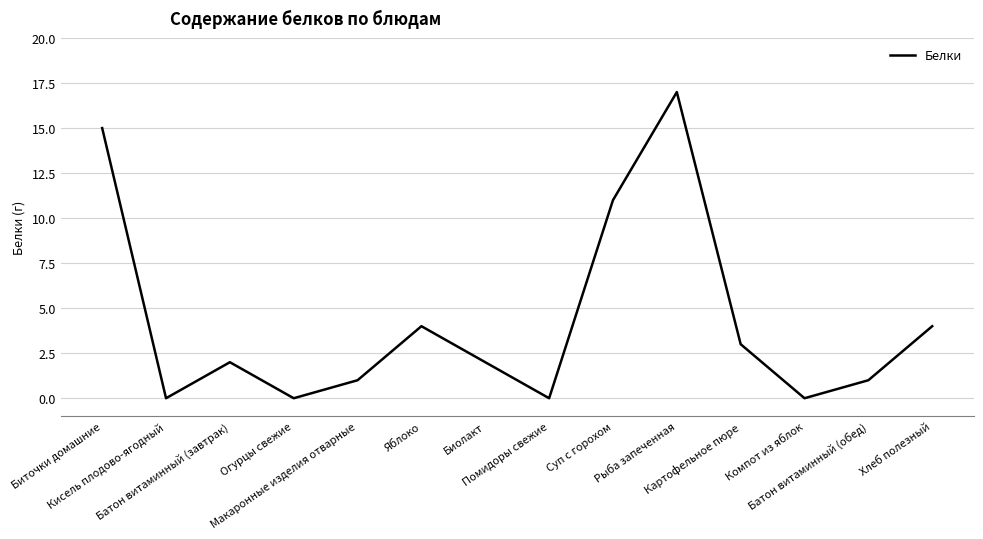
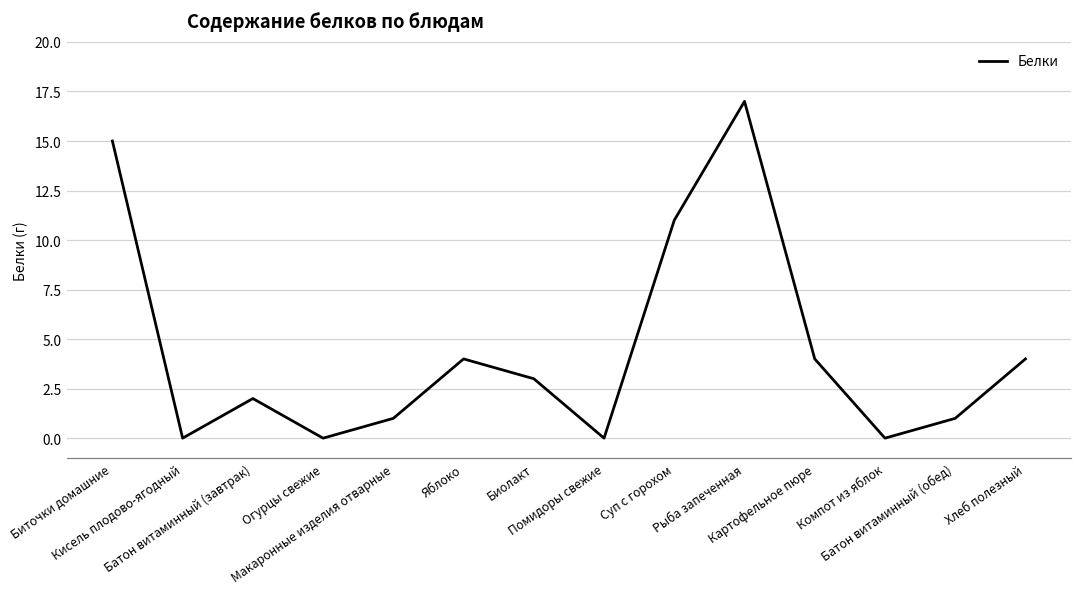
Биолакт: 2 -> 3
Картофельное пюре: 3 -> 4
